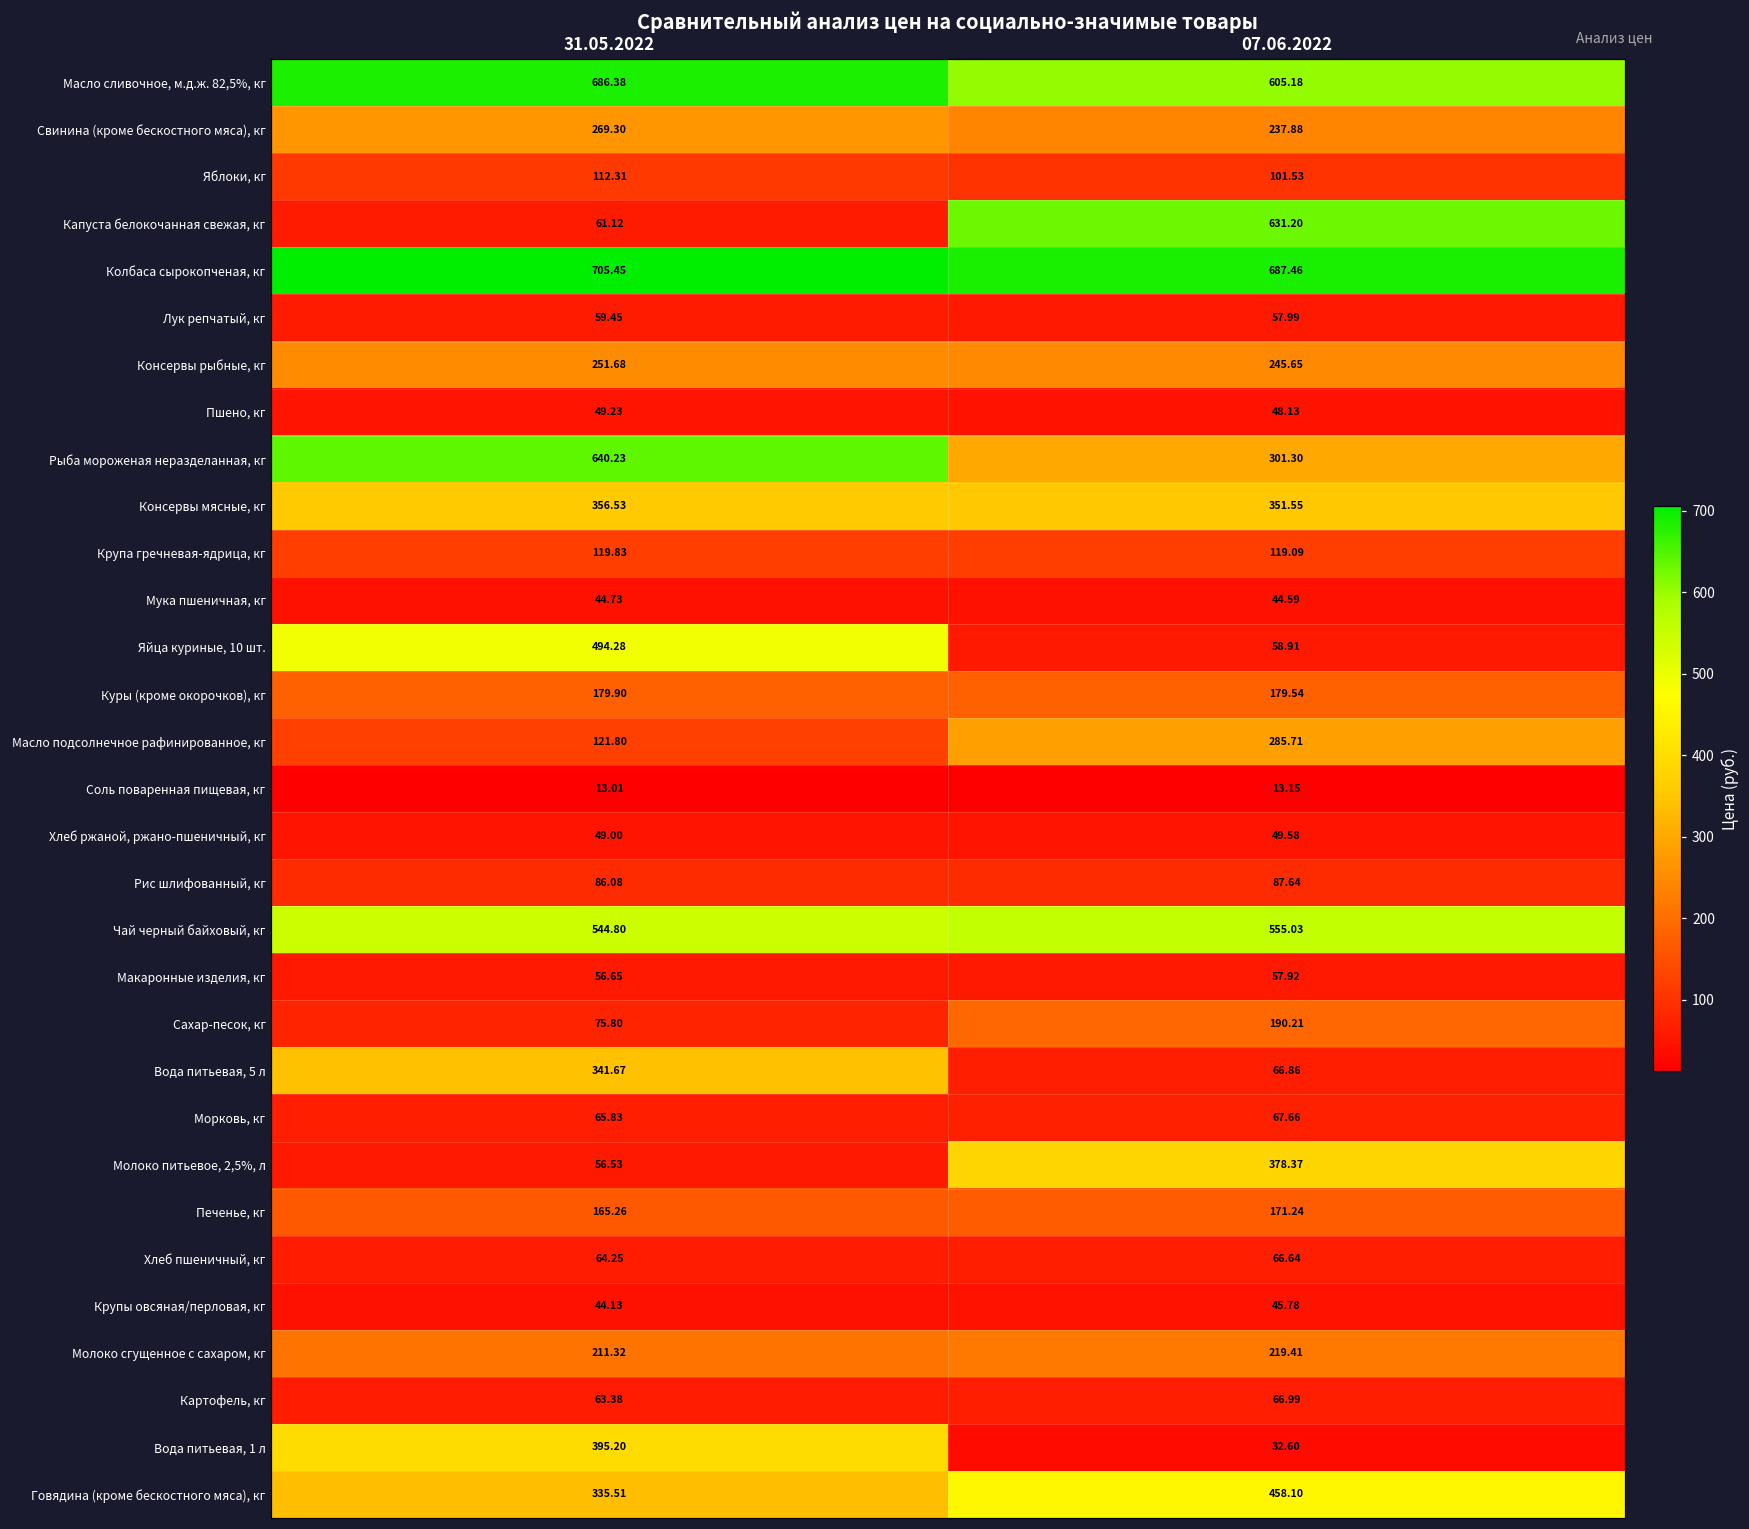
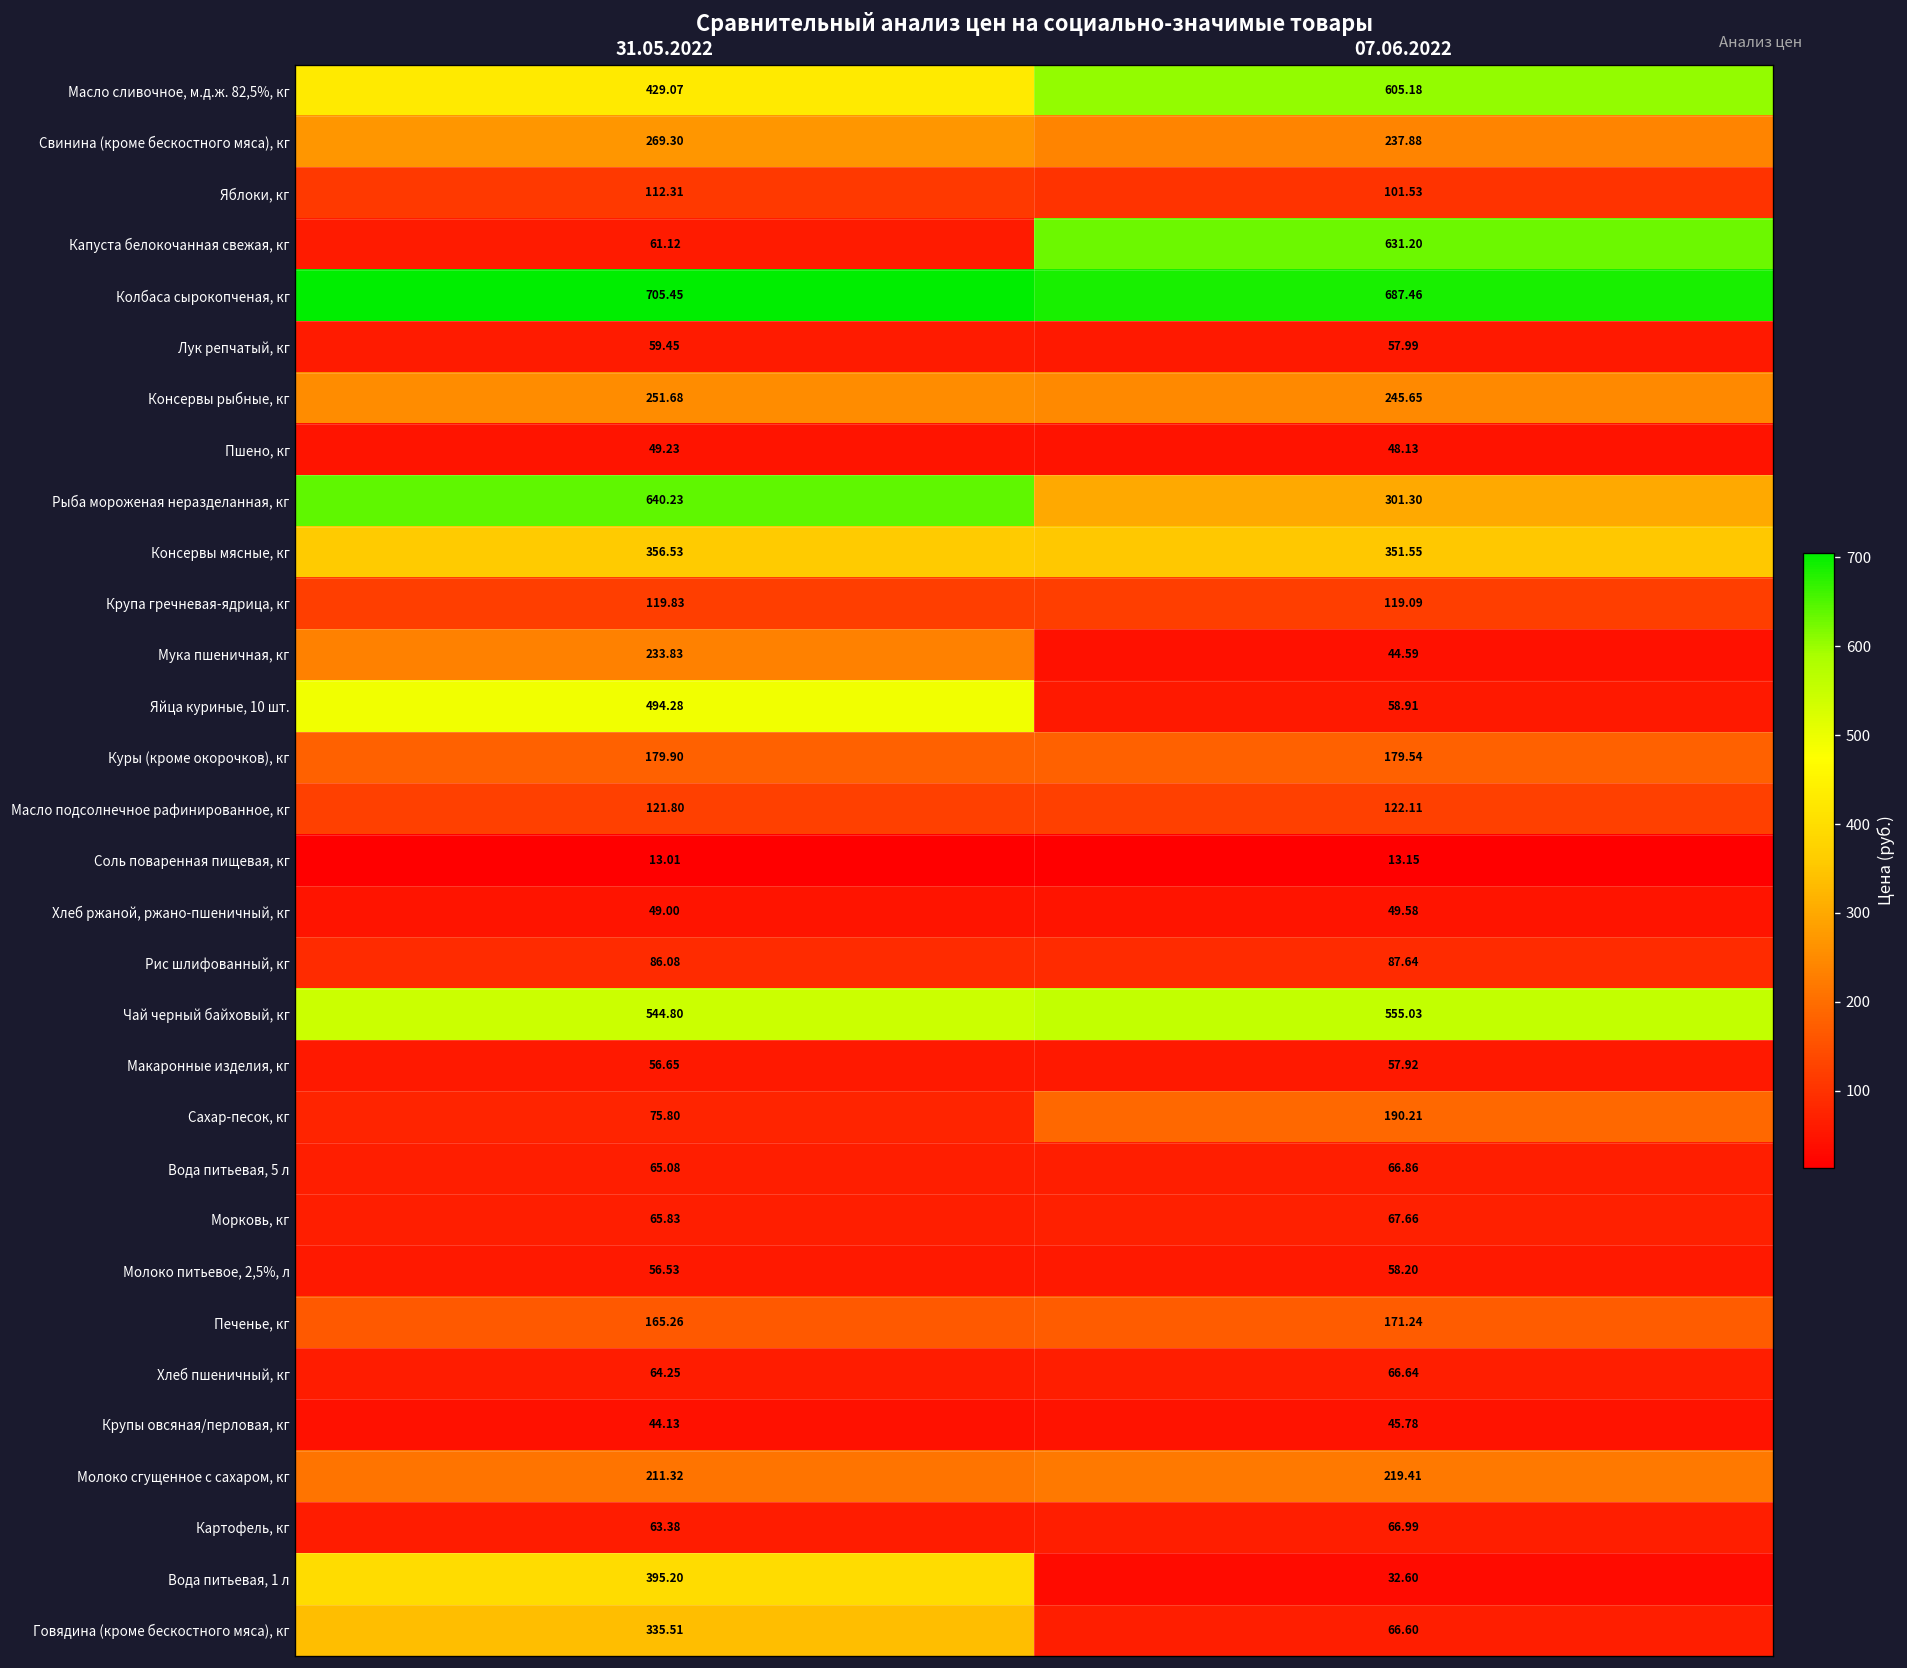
Масло сливочное, м.д.ж. 82,5%, кг, 31.05.2022: 686.38 -> 429.07
Мука пшеничная, кг, 31.05.2022: 44.73 -> 233.83
Масло подсолнечное рафинированное, кг, 07.06.2022: 285.71 -> 122.11
Вода питьевая, 5 л, 31.05.2022: 341.67 -> 65.08
Молоко питьевое, 2,5%, л, 07.06.2022: 378.37 -> 58.20
Говядина (кроме бескостного мяса), кг, 07.06.2022: 458.10 -> 66.60
